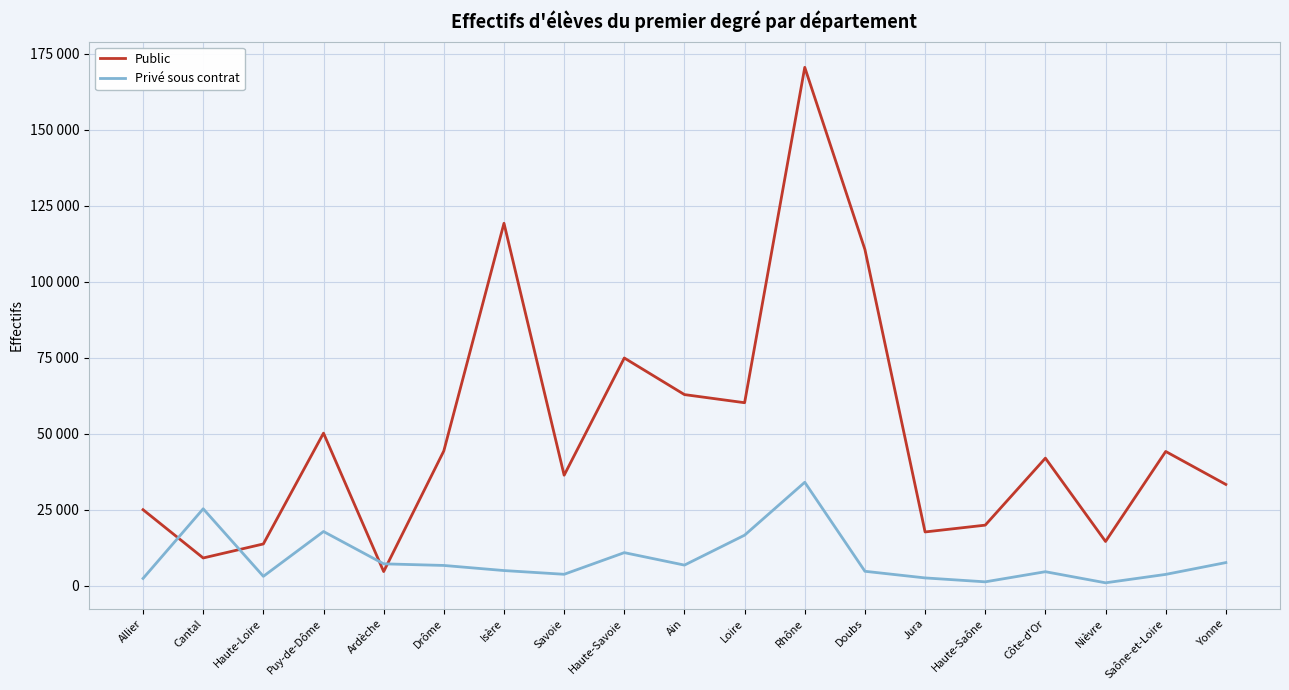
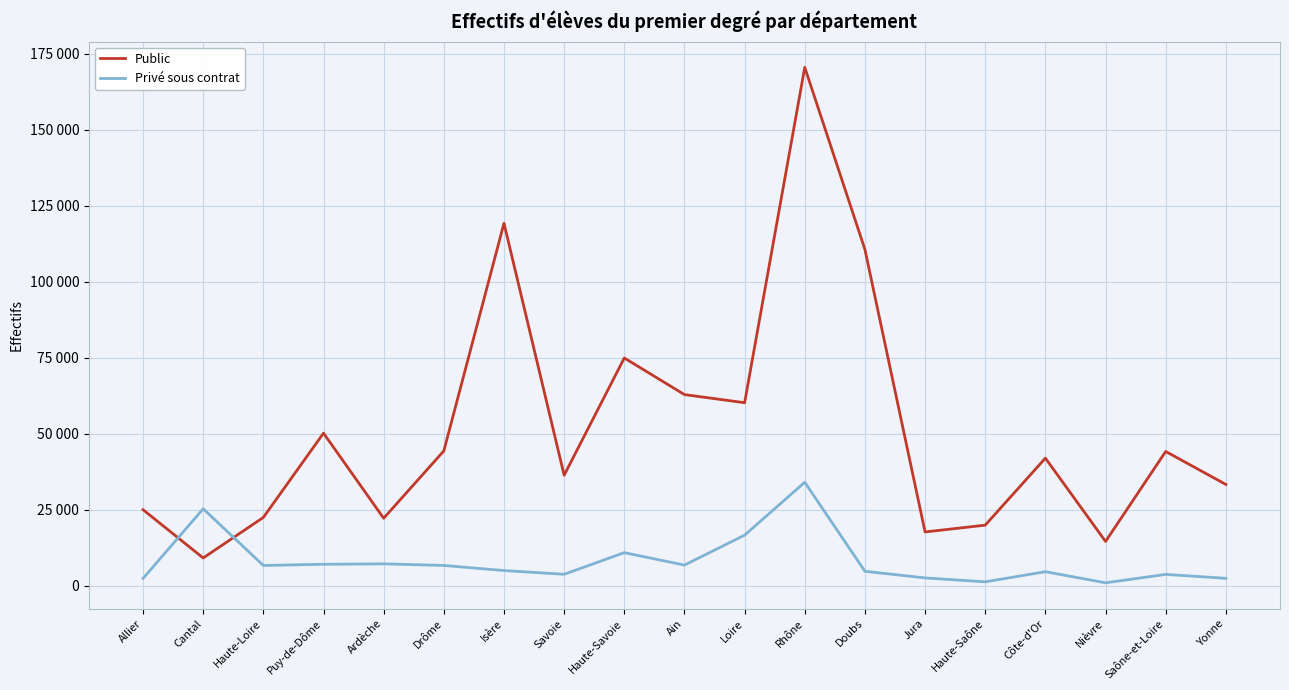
Public, Haute-Loire: 14000 -> 23000
Privé sous contrat, Haute-Loire: 3000 -> 7000
Privé sous contrat, Puy-de-Dôme: 18000 -> 7000
Public, Ardèche: 5000 -> 22000
Privé sous contrat, Yonne: 8000 -> 3000
